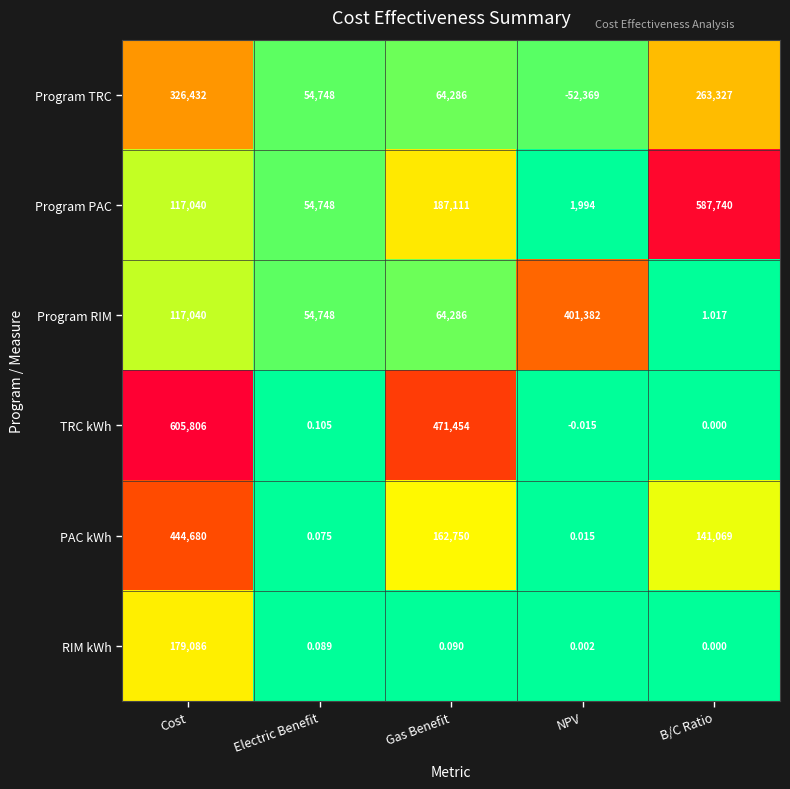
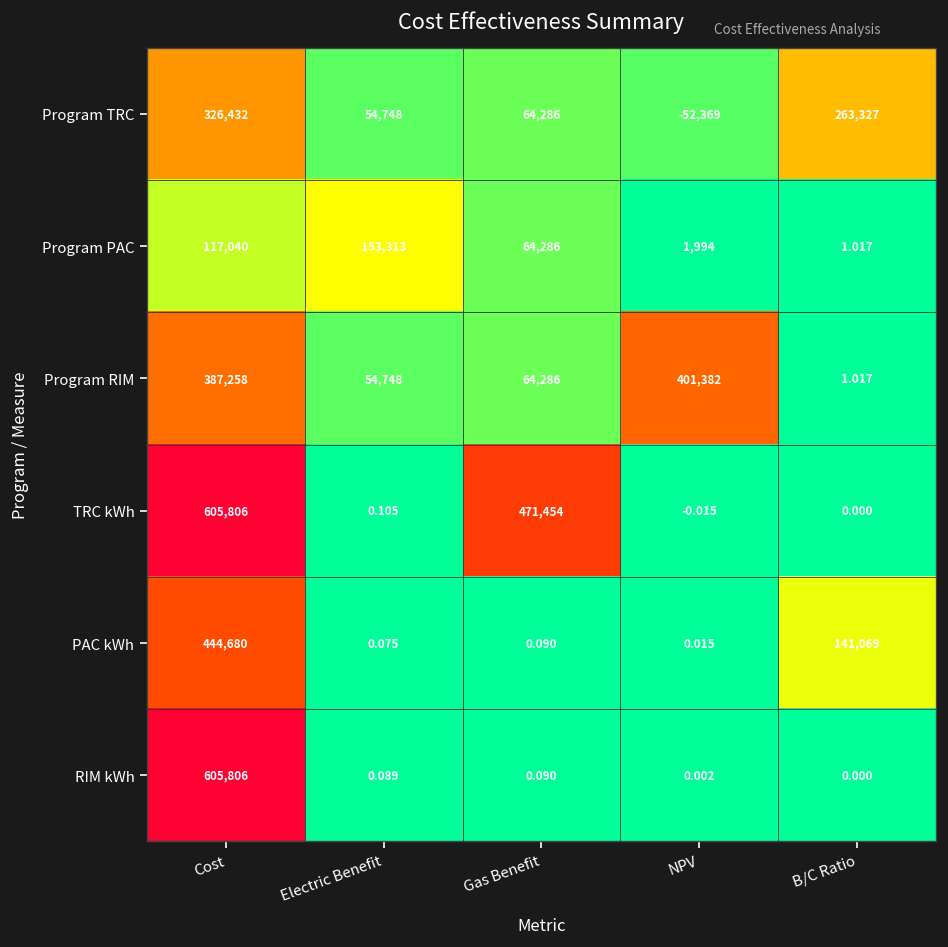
Program PAC, Electric Benefit: 54,748 -> 153,313
Program PAC, Gas Benefit: 187,111 -> 64,286
Program PAC, B/C Ratio: 587,740 -> 1.017
Program RIM, Cost: 117,040 -> 387,258
PAC kWh, Gas Benefit: 162,750 -> 0.090
RIM kWh, Cost: 179,086 -> 605,806
